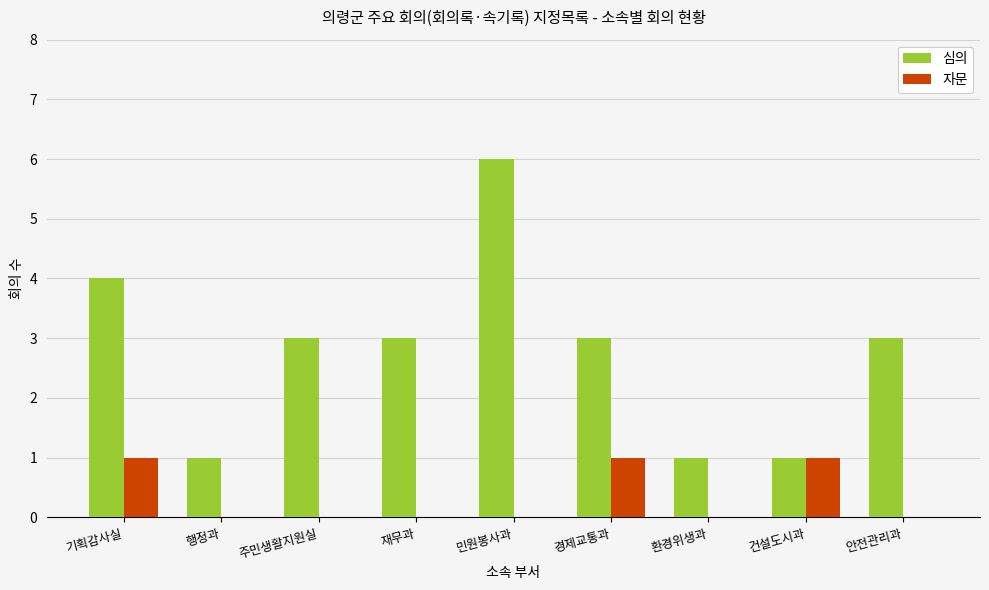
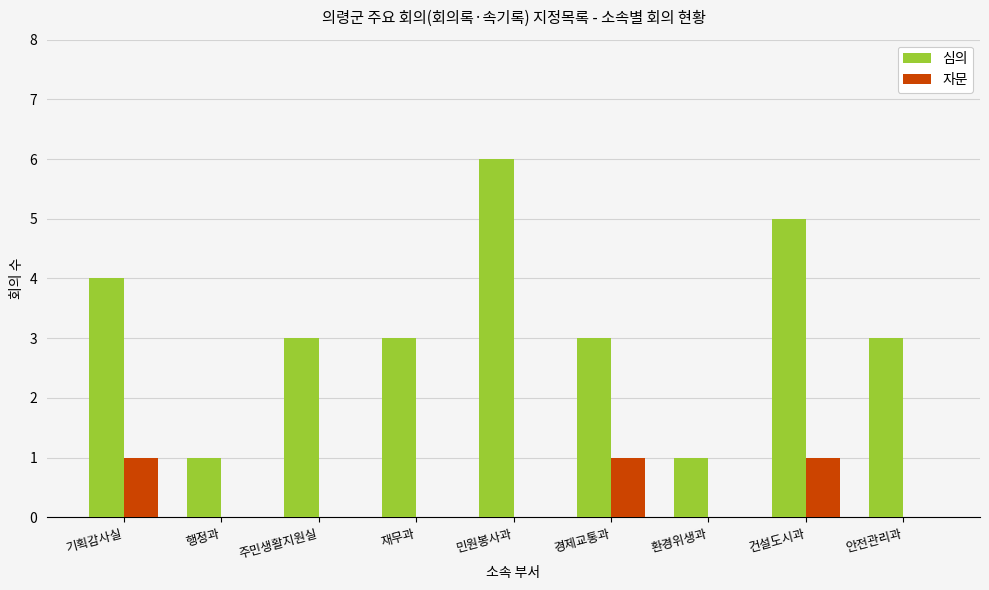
심의, 건설도시과: 1 -> 5
